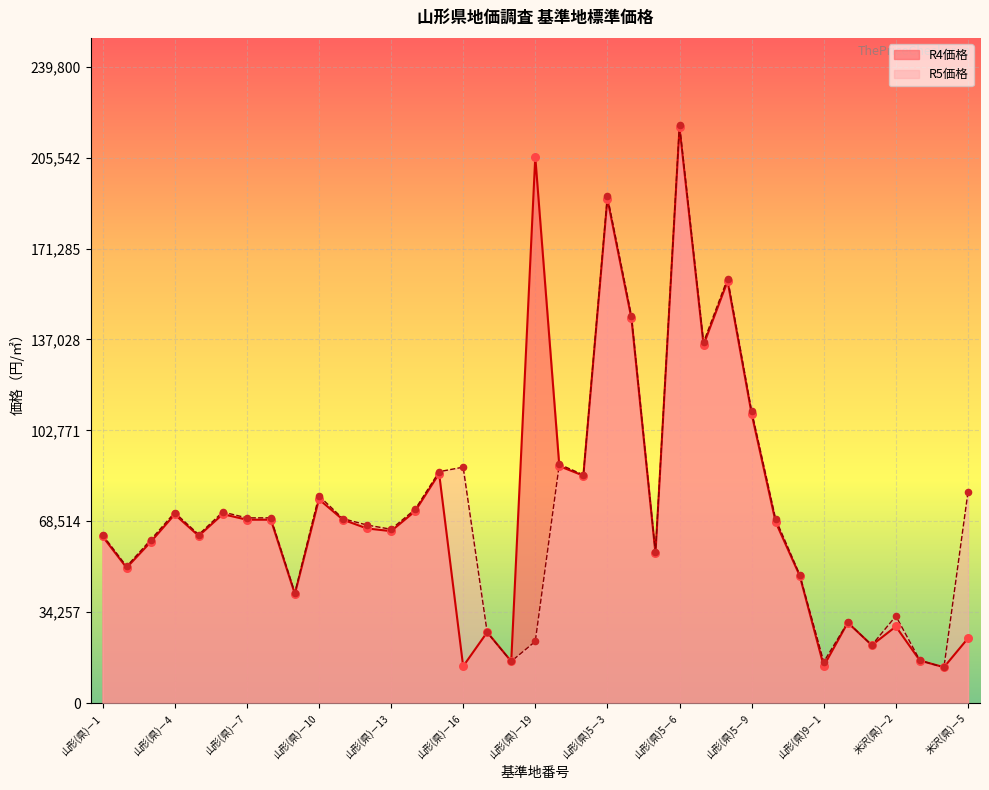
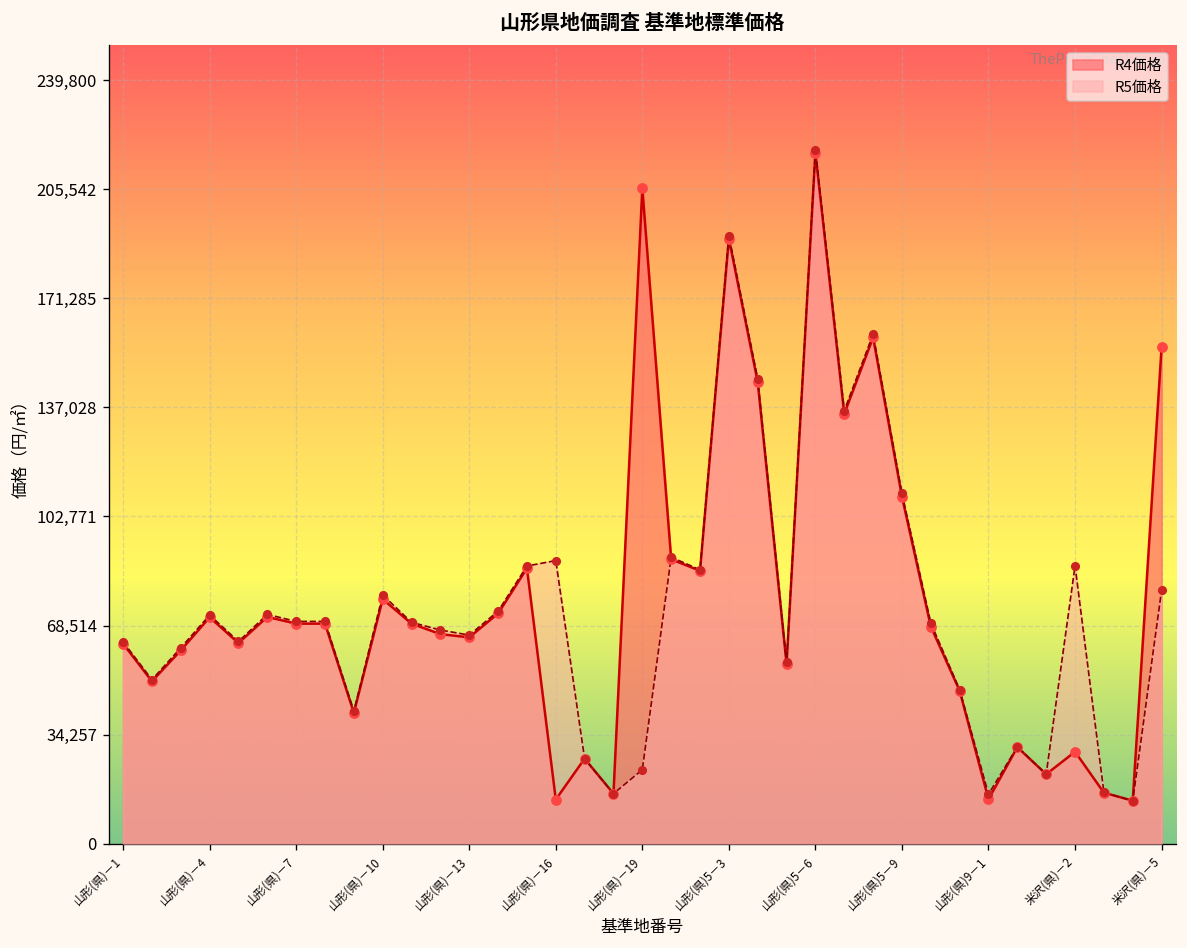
R5価格, 米沢(県)－2: 33,000 -> 87,000
R4価格, 米沢(県)－5: 24,000 -> 156,000
